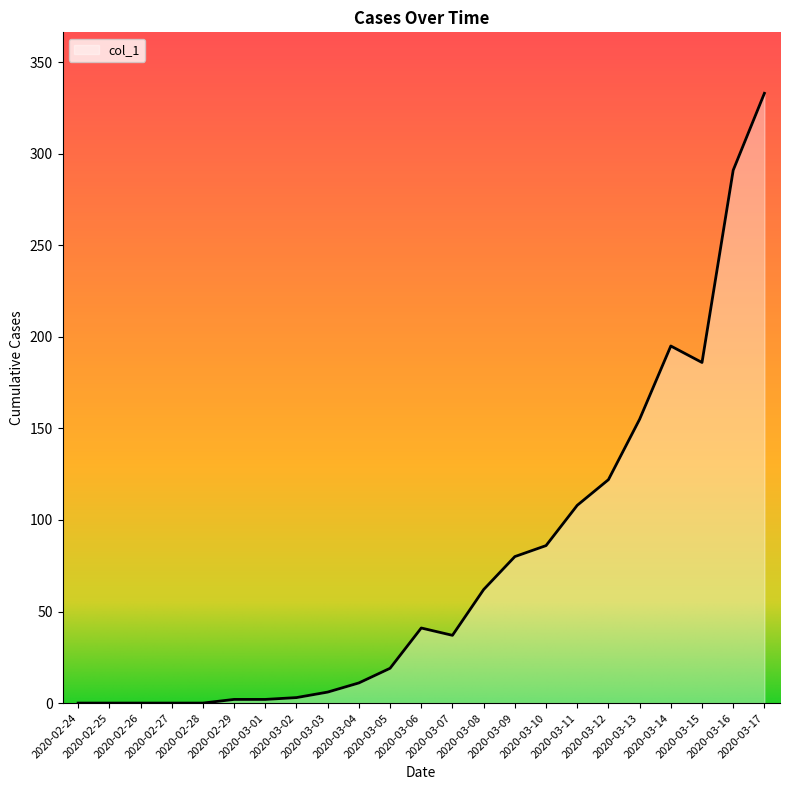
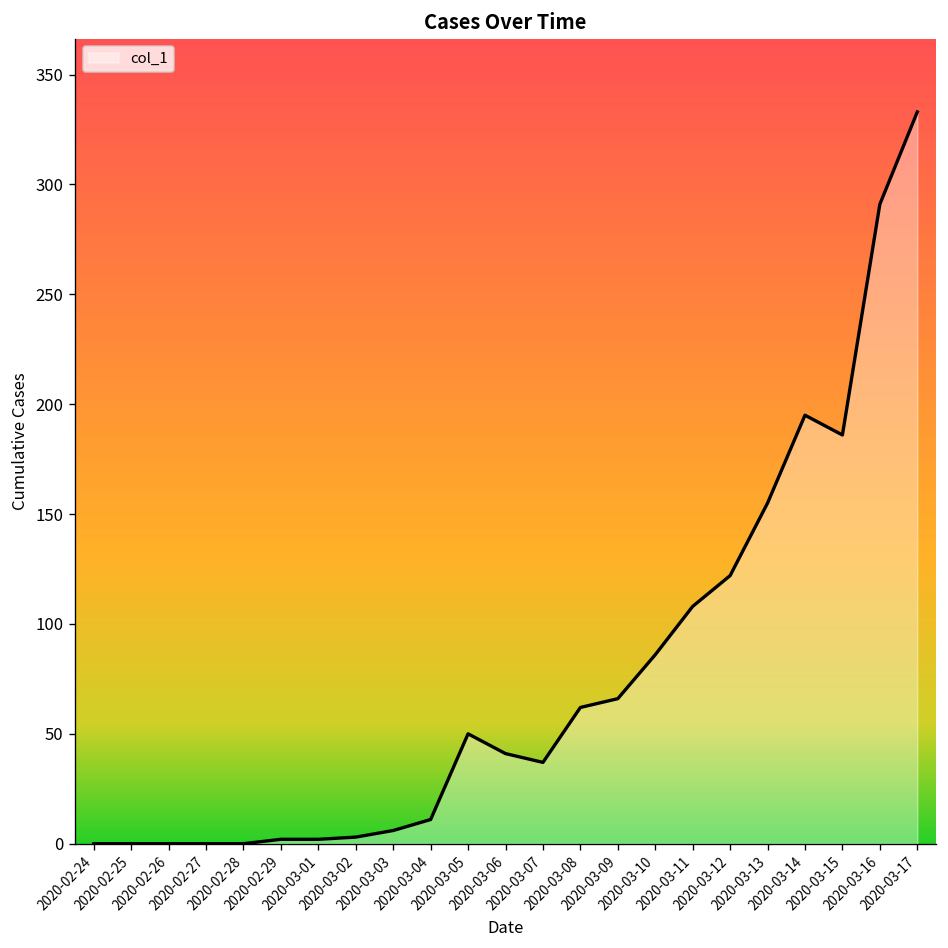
2020-03-05: 19 -> 50
2020-03-09: 80 -> 66
